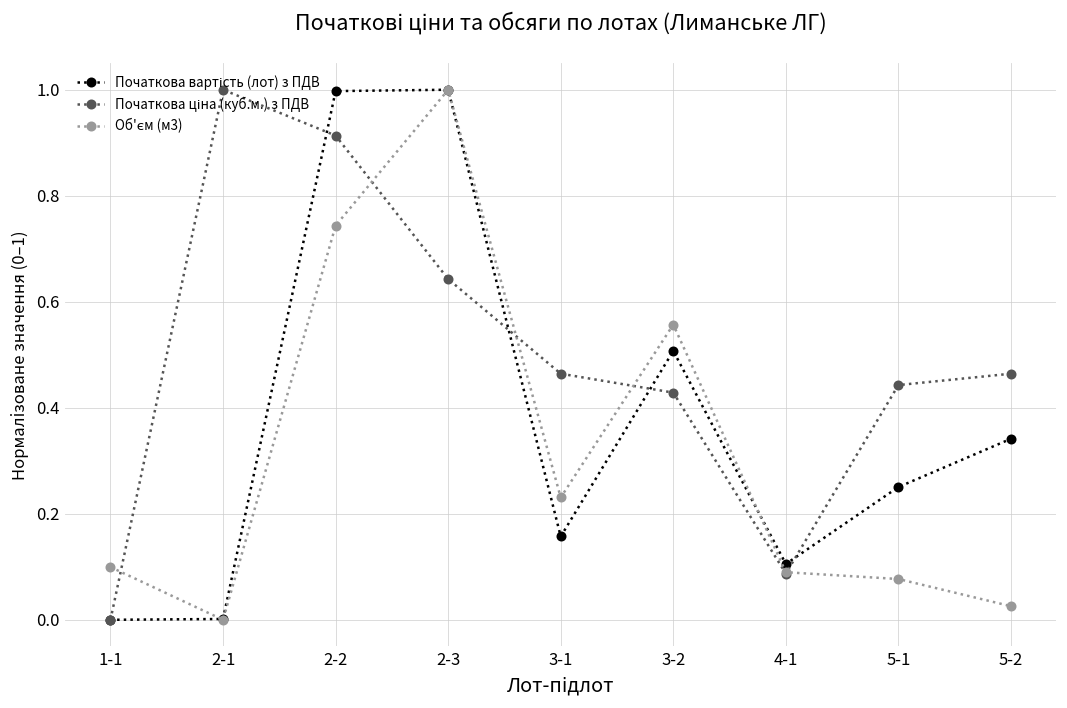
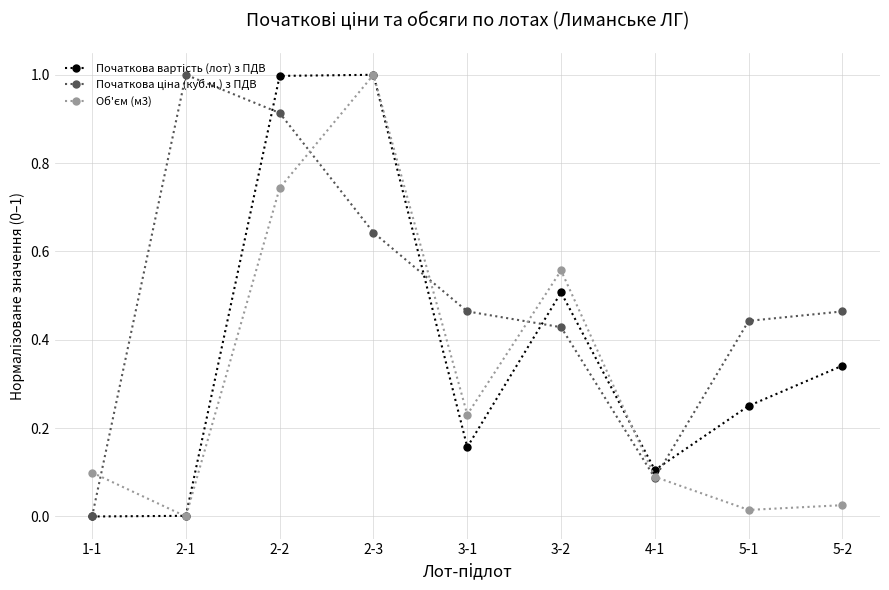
Об'єм (м3), 5-1: 0.08 -> 0.01
